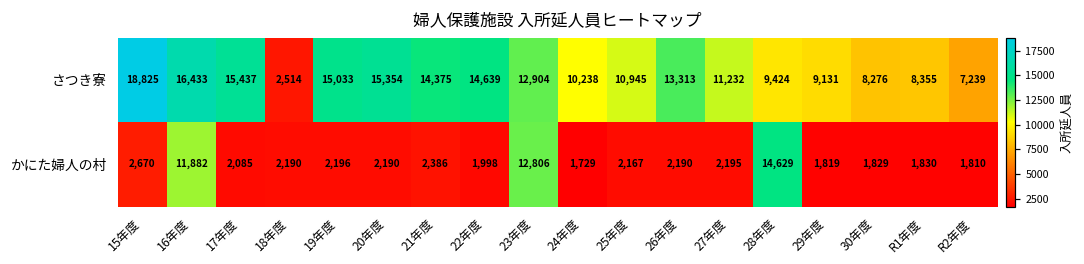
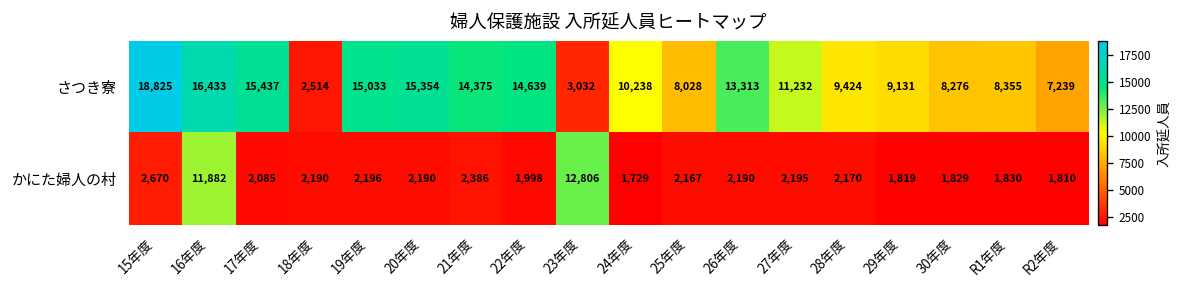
さつき寮, 23年度: 12,904 -> 3,032
さつき寮, 25年度: 10,945 -> 8,028
かにた婦人の村, 28年度: 14,629 -> 2,170
